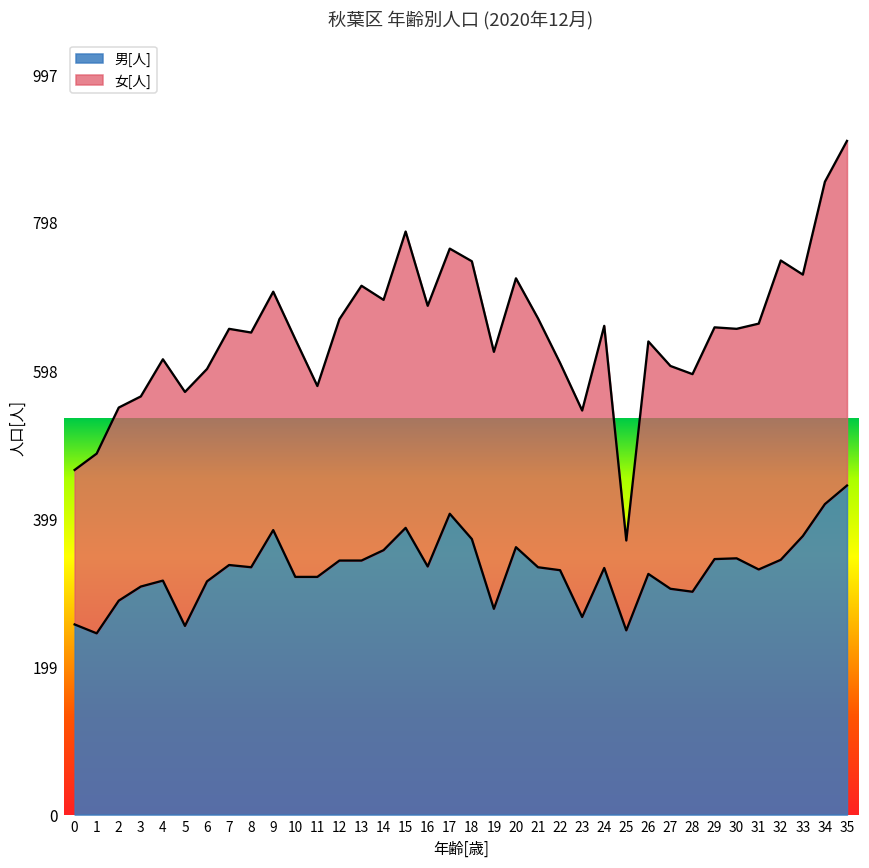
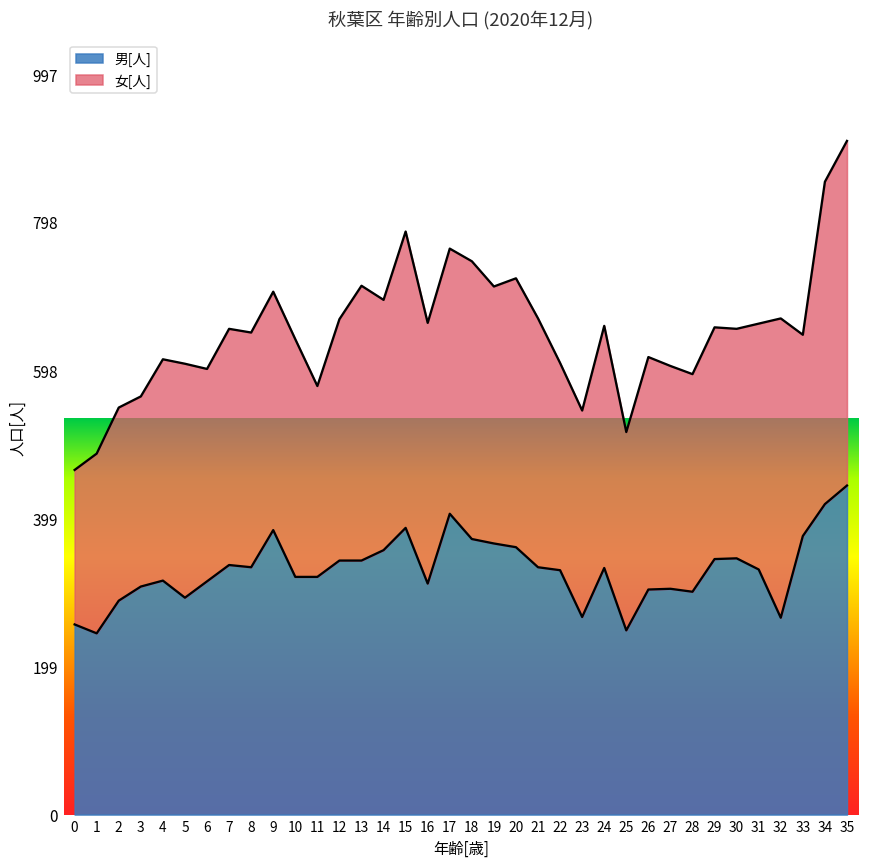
男[人], 5: 250 -> 290
男[人], 16: 330 -> 310
男[人], 19: 280 -> 370
女[人], 25: 120 -> 270
男[人], 26: 320 -> 300
男[人], 32: 340 -> 270
女[人], 33: 350 -> 270
